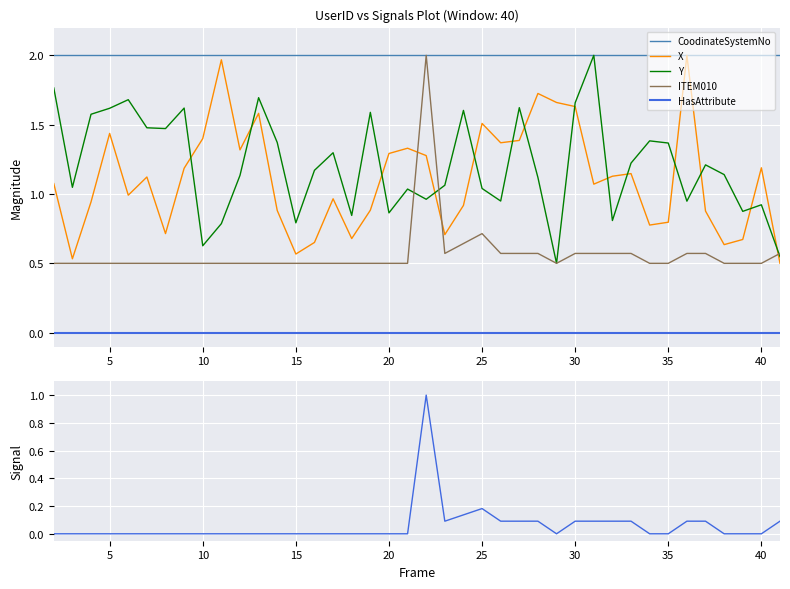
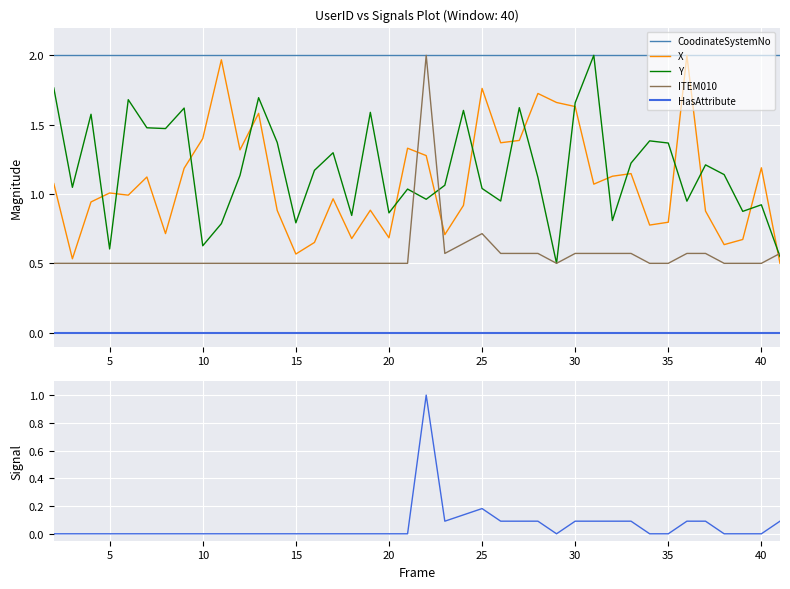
UserID vs Signals Plot (Window: 40), X, 5: 1.44 -> 1.01
UserID vs Signals Plot (Window: 40), Y, 5: 1.62 -> 0.60
UserID vs Signals Plot (Window: 40), X, 20: 1.29 -> 0.68
UserID vs Signals Plot (Window: 40), X, 25: 1.51 -> 1.76
